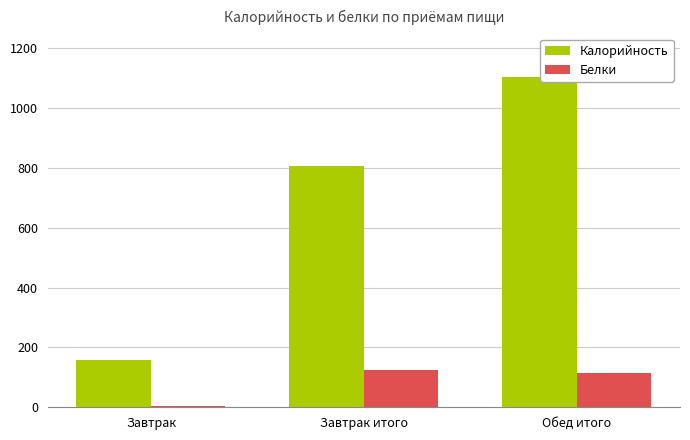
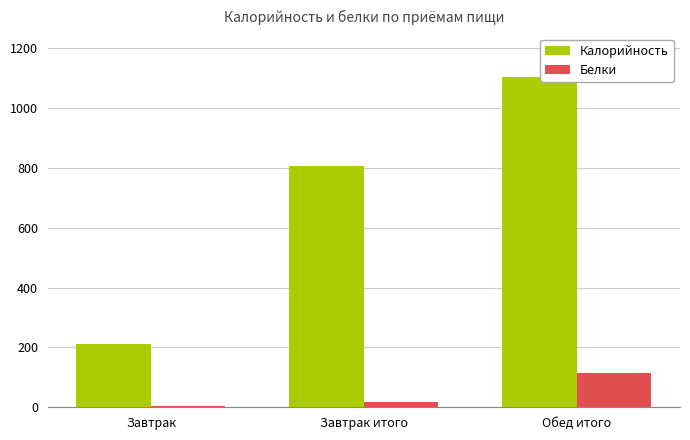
Калорийность, Завтрак: 160 -> 210
Белки, Завтрак итого: 120 -> 20
